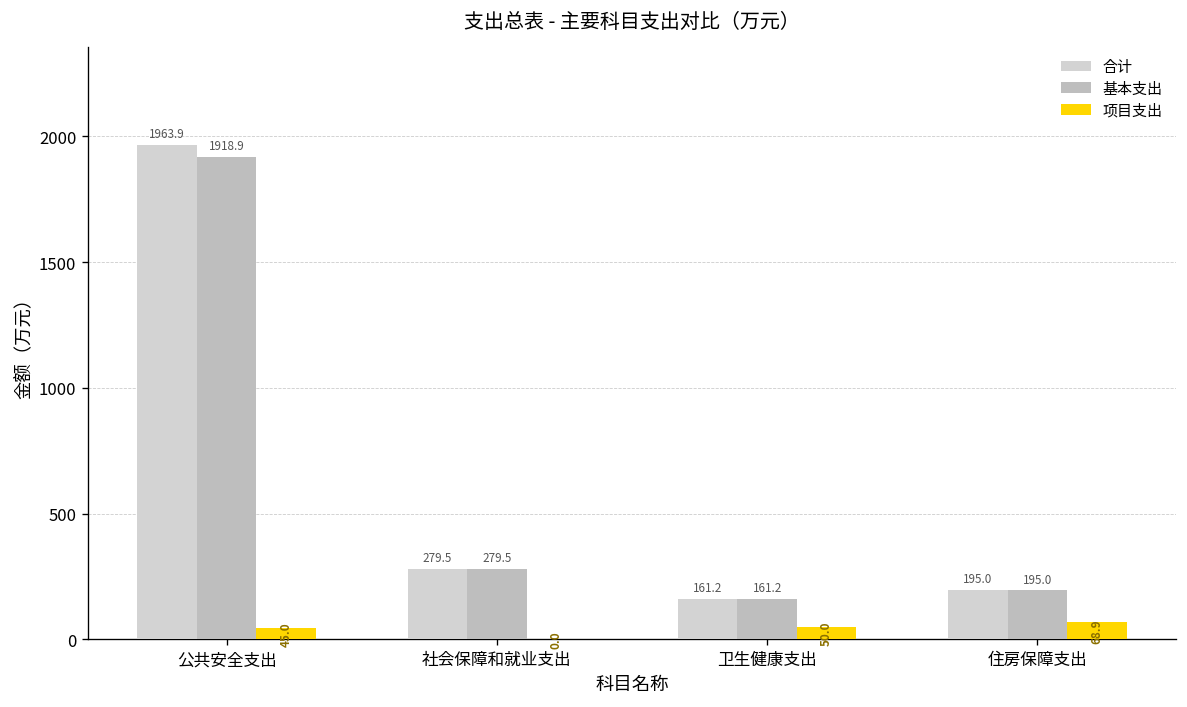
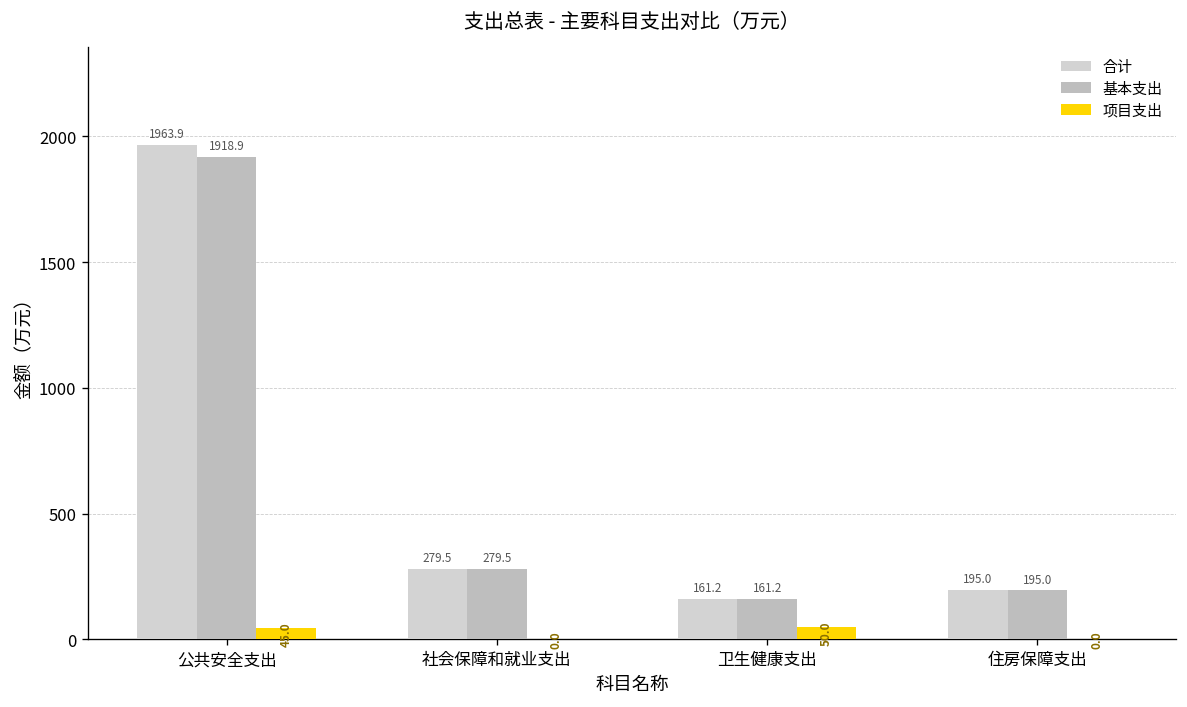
项目支出, 住房保障支出: 68.9 -> 0.0
